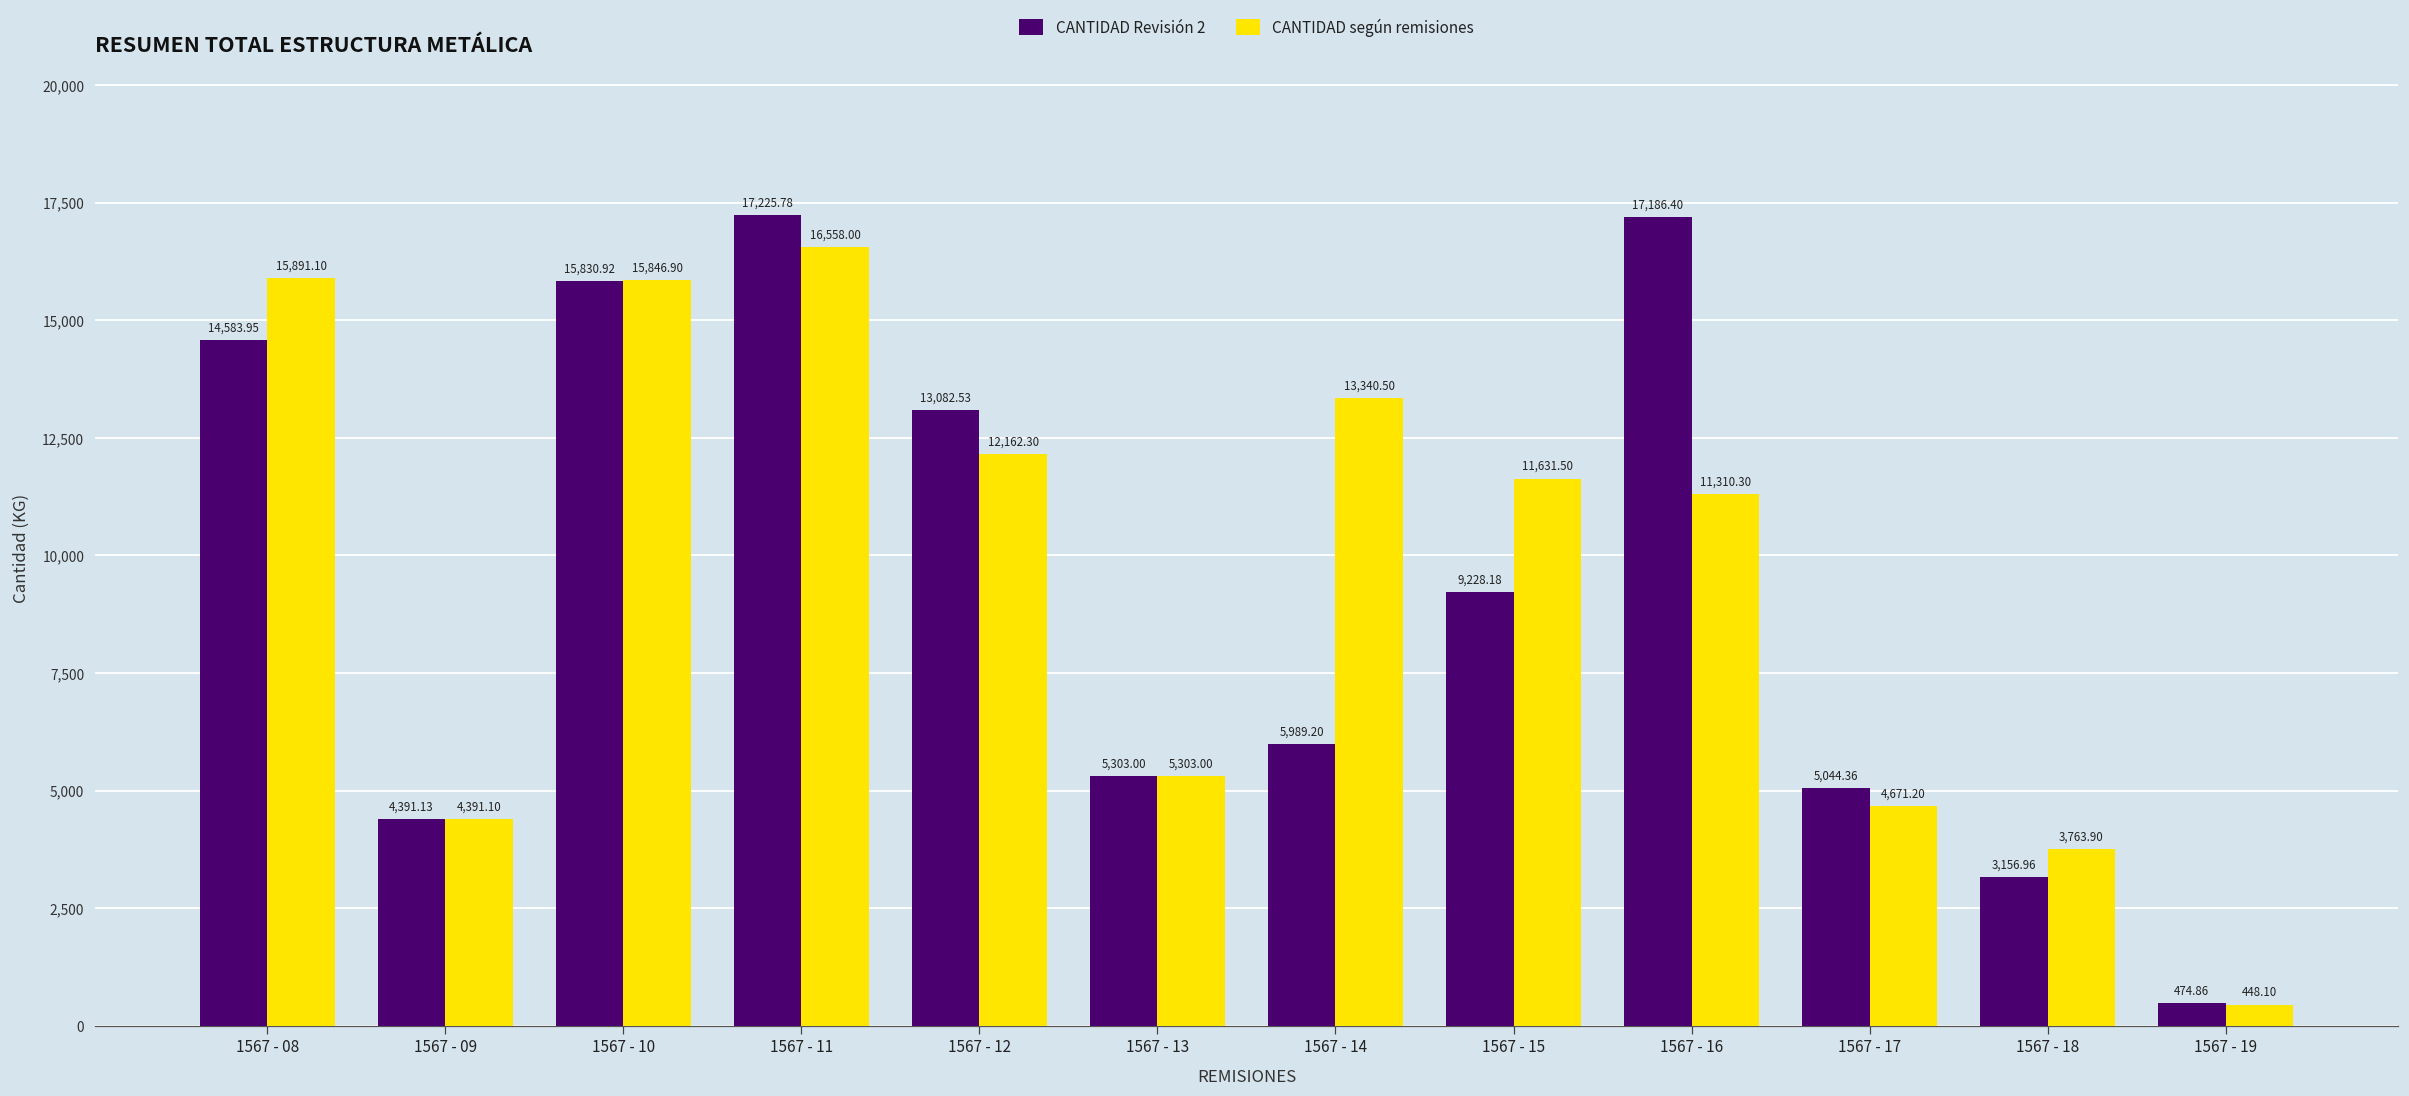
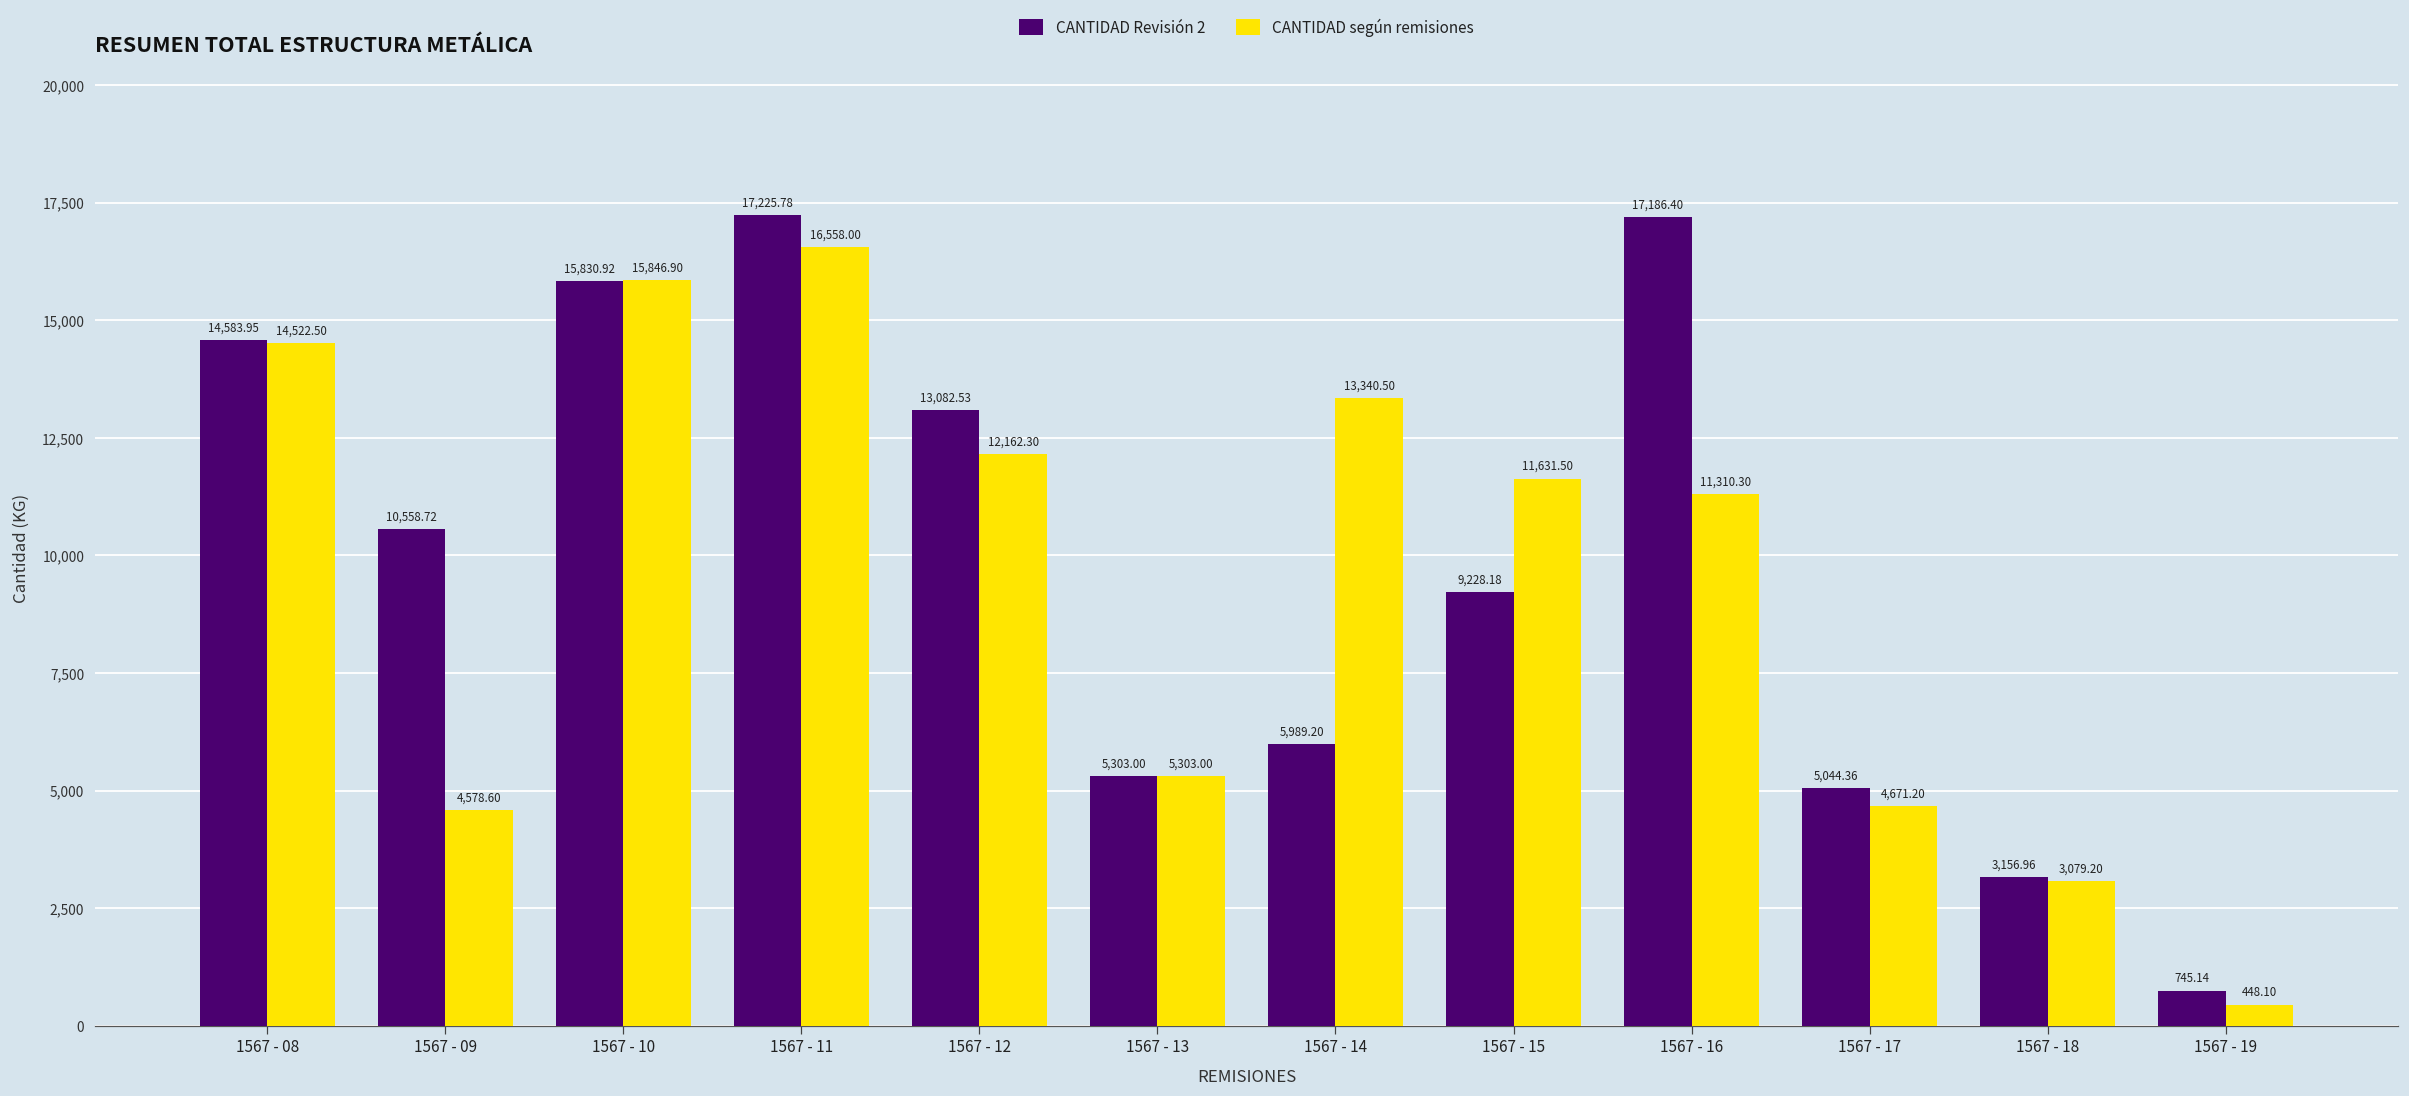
CANTIDAD según remisiones, 1567 - 08: 15,891.10 -> 14,522.50
CANTIDAD Revisión 2, 1567 - 09: 4,391.13 -> 10,558.72
CANTIDAD según remisiones, 1567 - 09: 4,391.10 -> 4,578.60
CANTIDAD según remisiones, 1567 - 18: 3,763.90 -> 3,079.20
CANTIDAD Revisión 2, 1567 - 19: 474.86 -> 745.14
